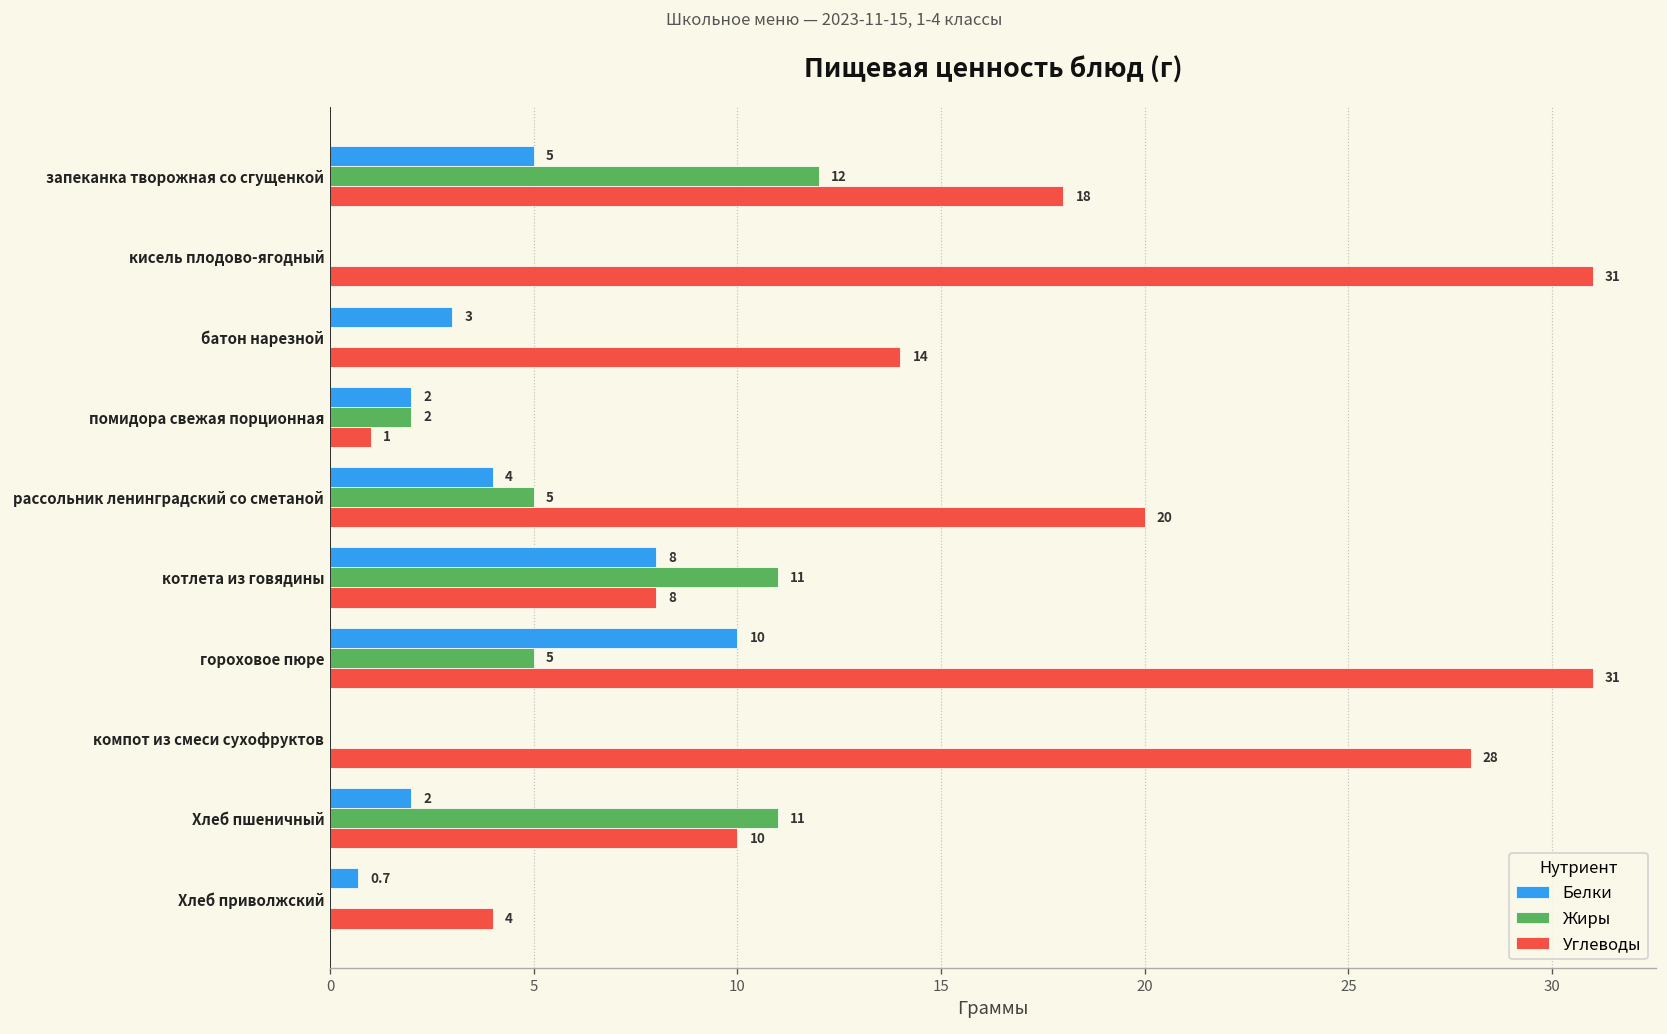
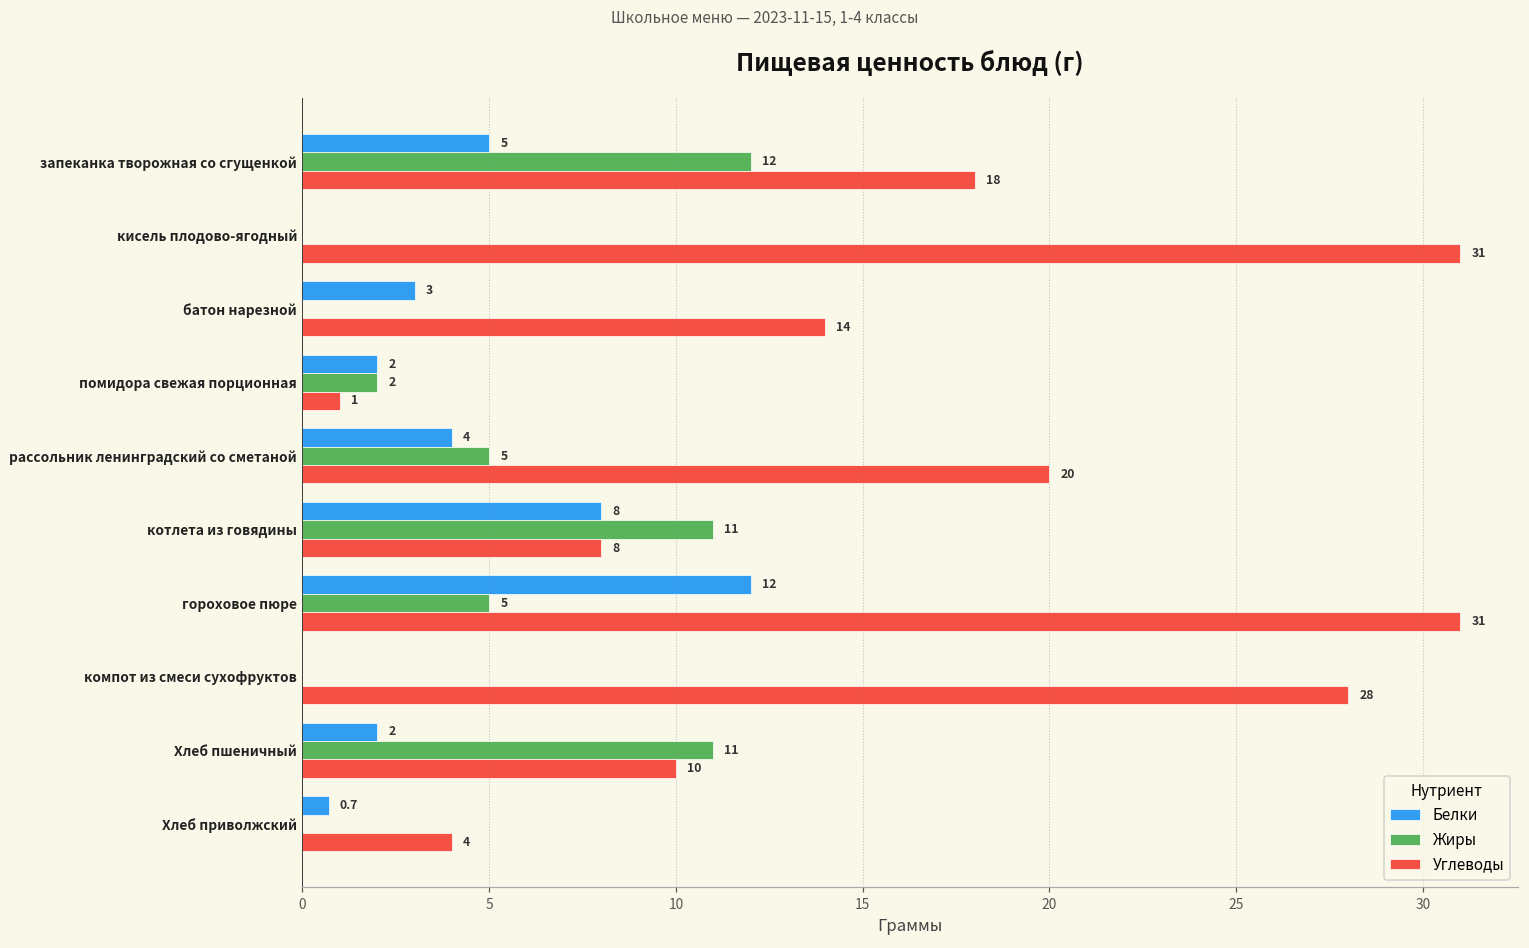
Белки, гороховое пюре: 10 -> 12
